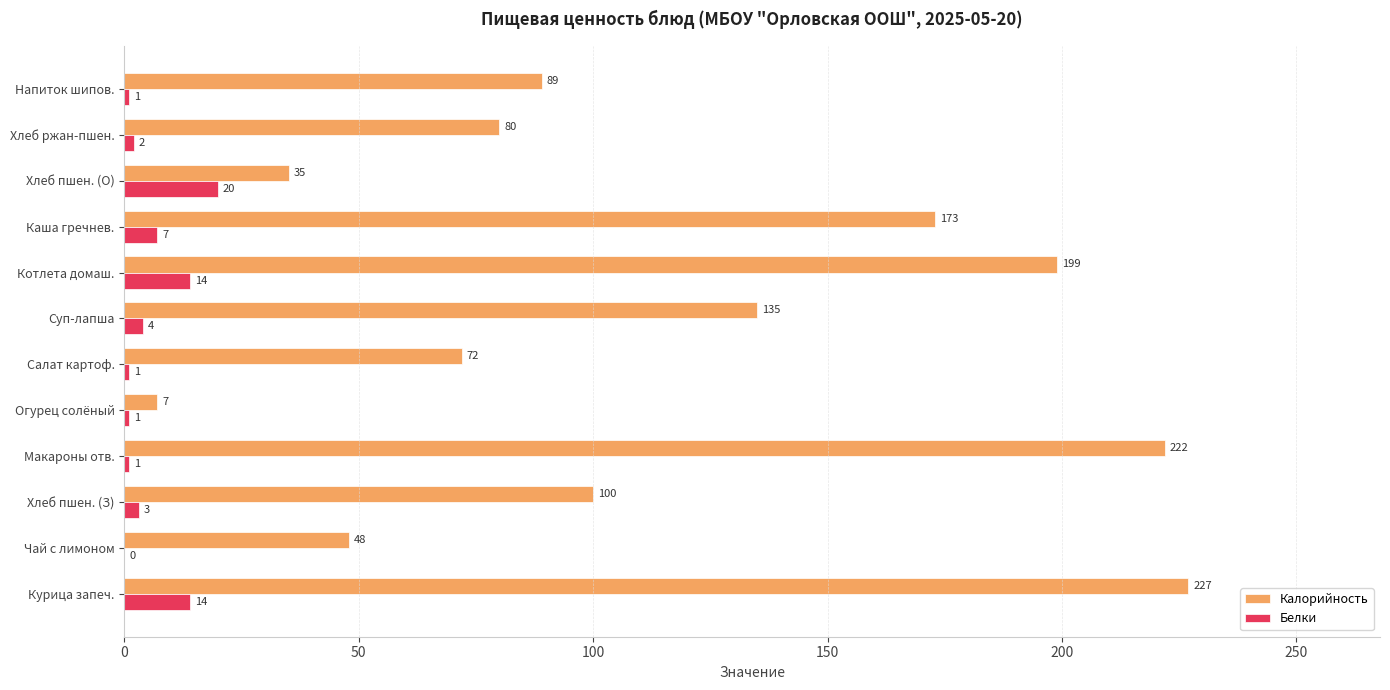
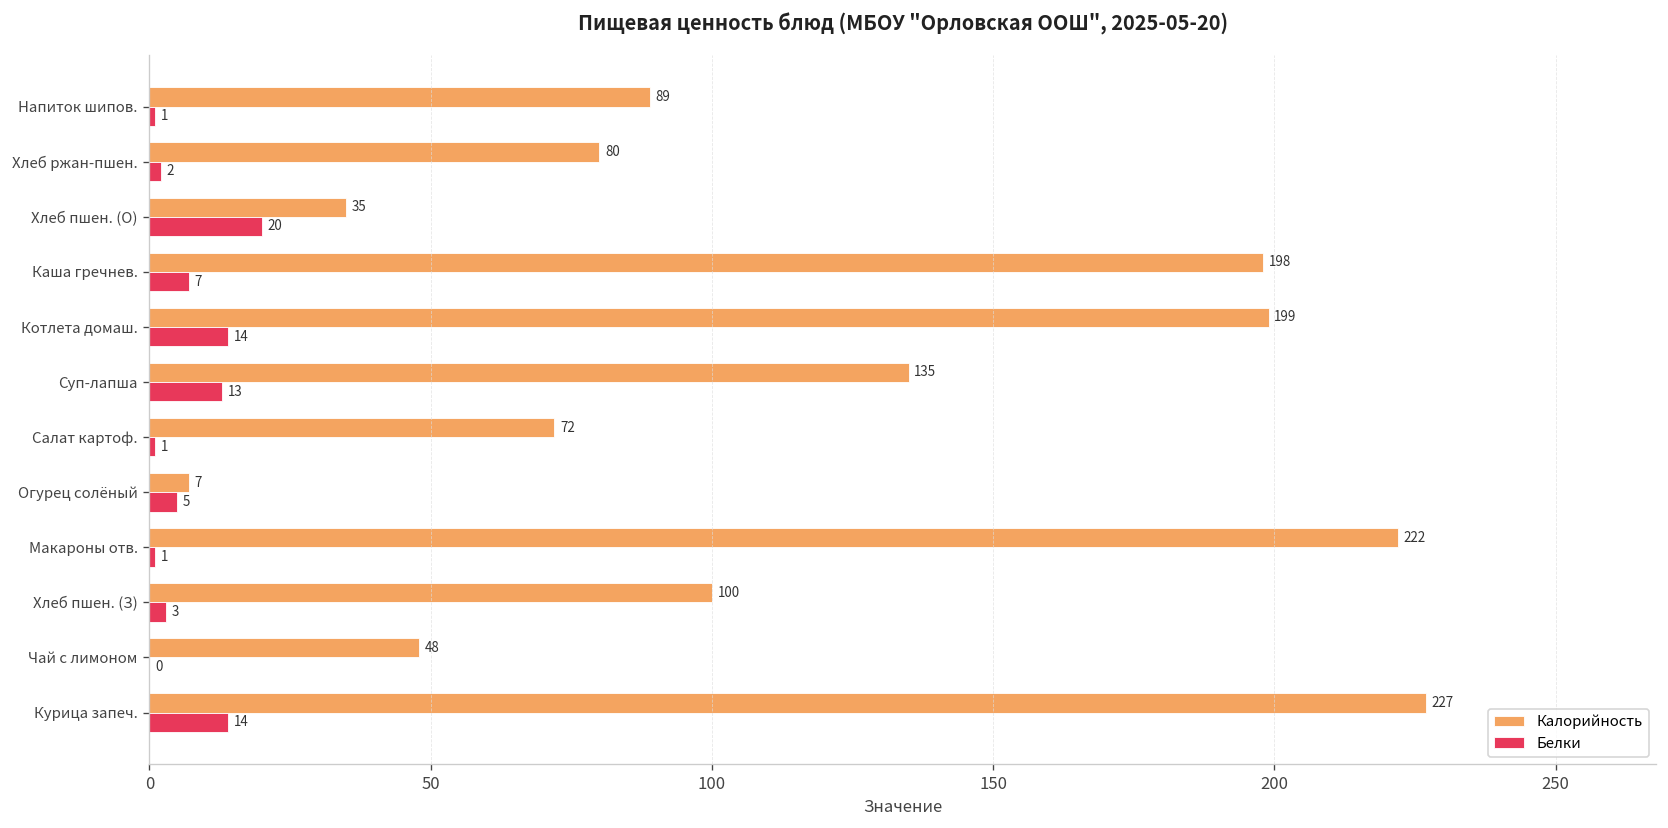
Калорийность, Каша гречнев.: 173 -> 198
Белки, Суп-лапша: 4 -> 13
Белки, Огурец солёный: 1 -> 5
